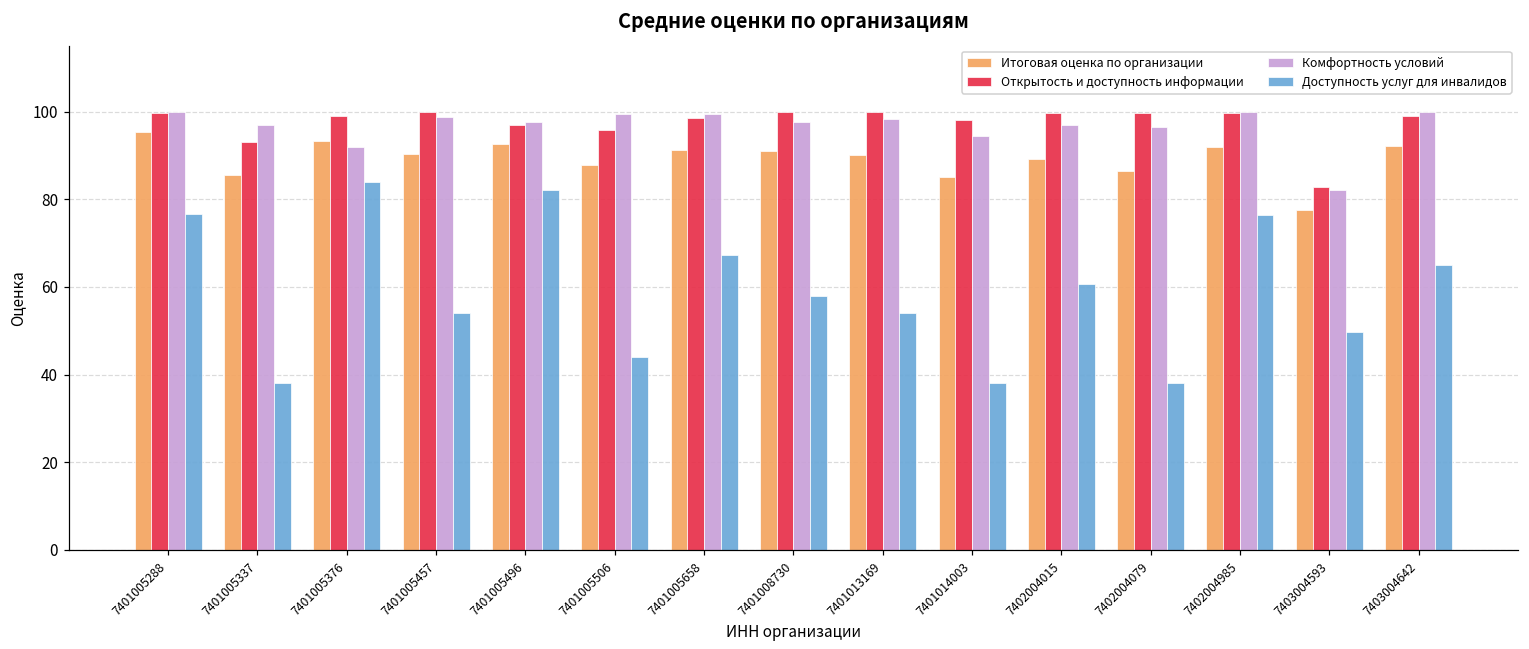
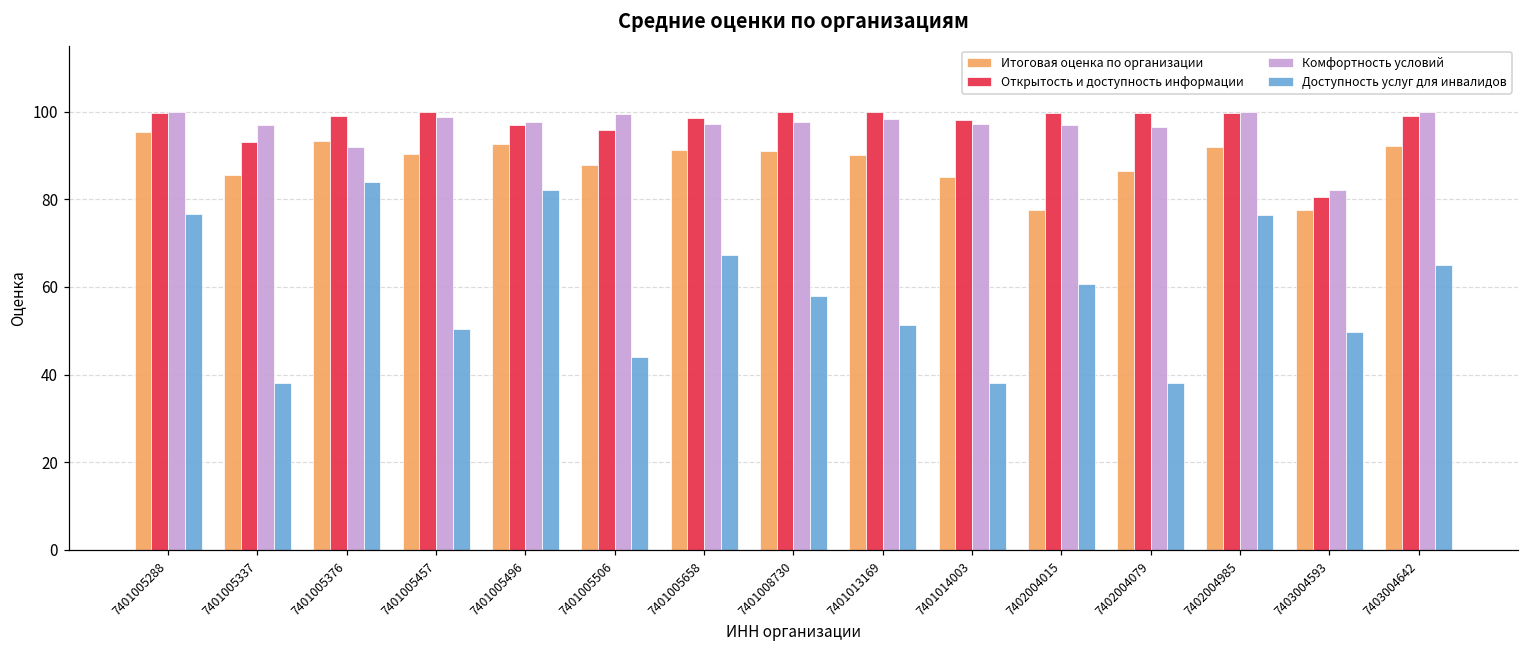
Доступность услуг для инвалидов, 7401005457: 54 -> 50
Комфортность условий, 7401005658: 100 -> 97
Доступность услуг для инвалидов, 7401013169: 54 -> 51
Комфортность условий, 7401014003: 94 -> 97
Итоговая оценка по организации, 7402004015: 89 -> 78
Открытость и доступность информации, 7403004593: 83 -> 80
